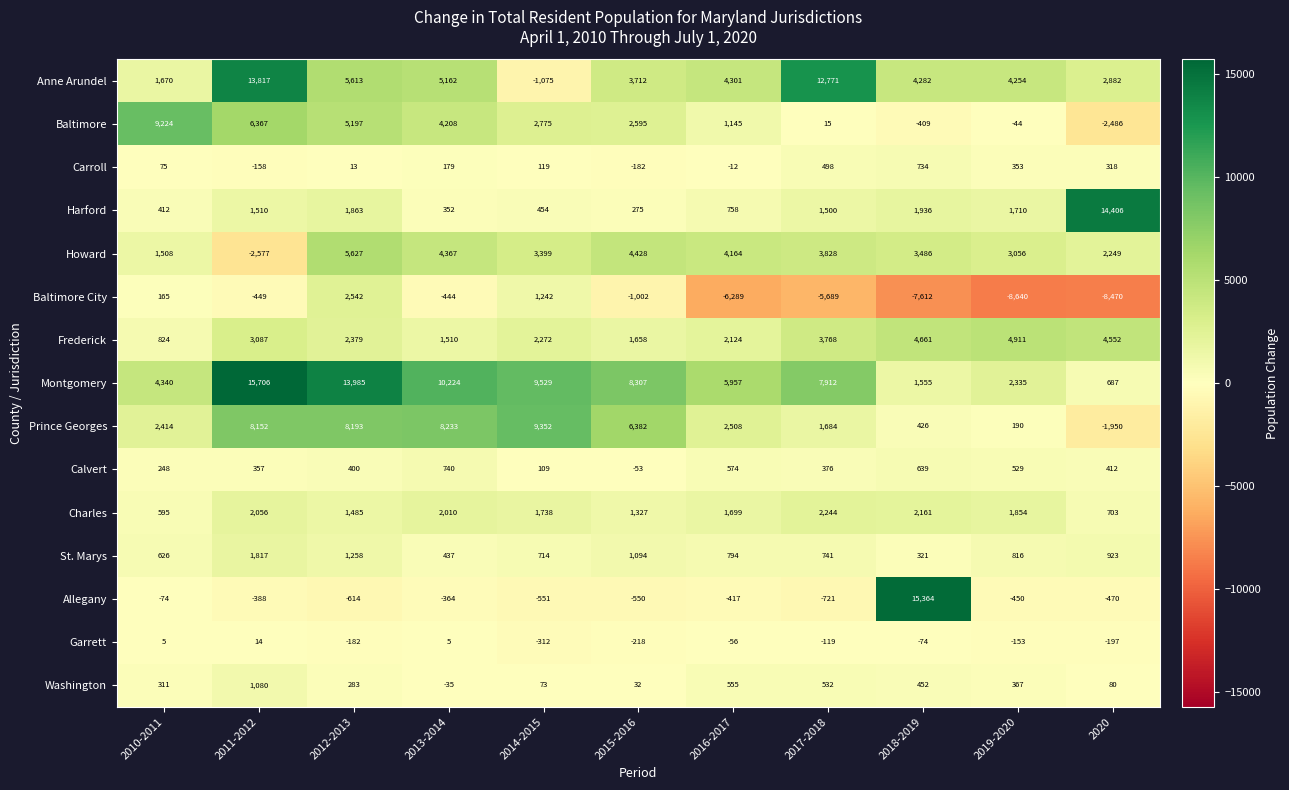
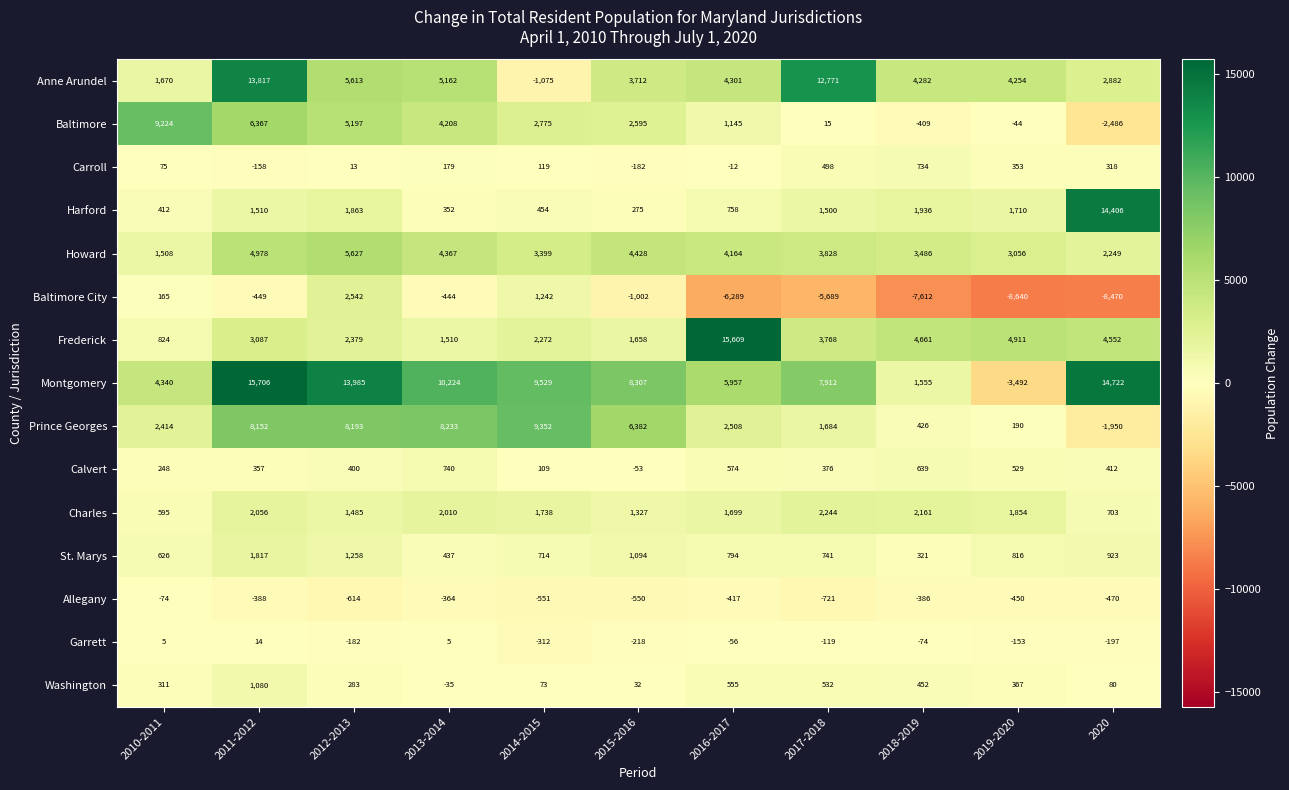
Howard, 2011-2012: -2,577 -> 4,978
Frederick, 2016-2017: 2,124 -> 15,609
Montgomery, 2019-2020: 2,335 -> -3,492
Montgomery, 2020: 687 -> 14,722
Allegany, 2018-2019: 15,364 -> -386
